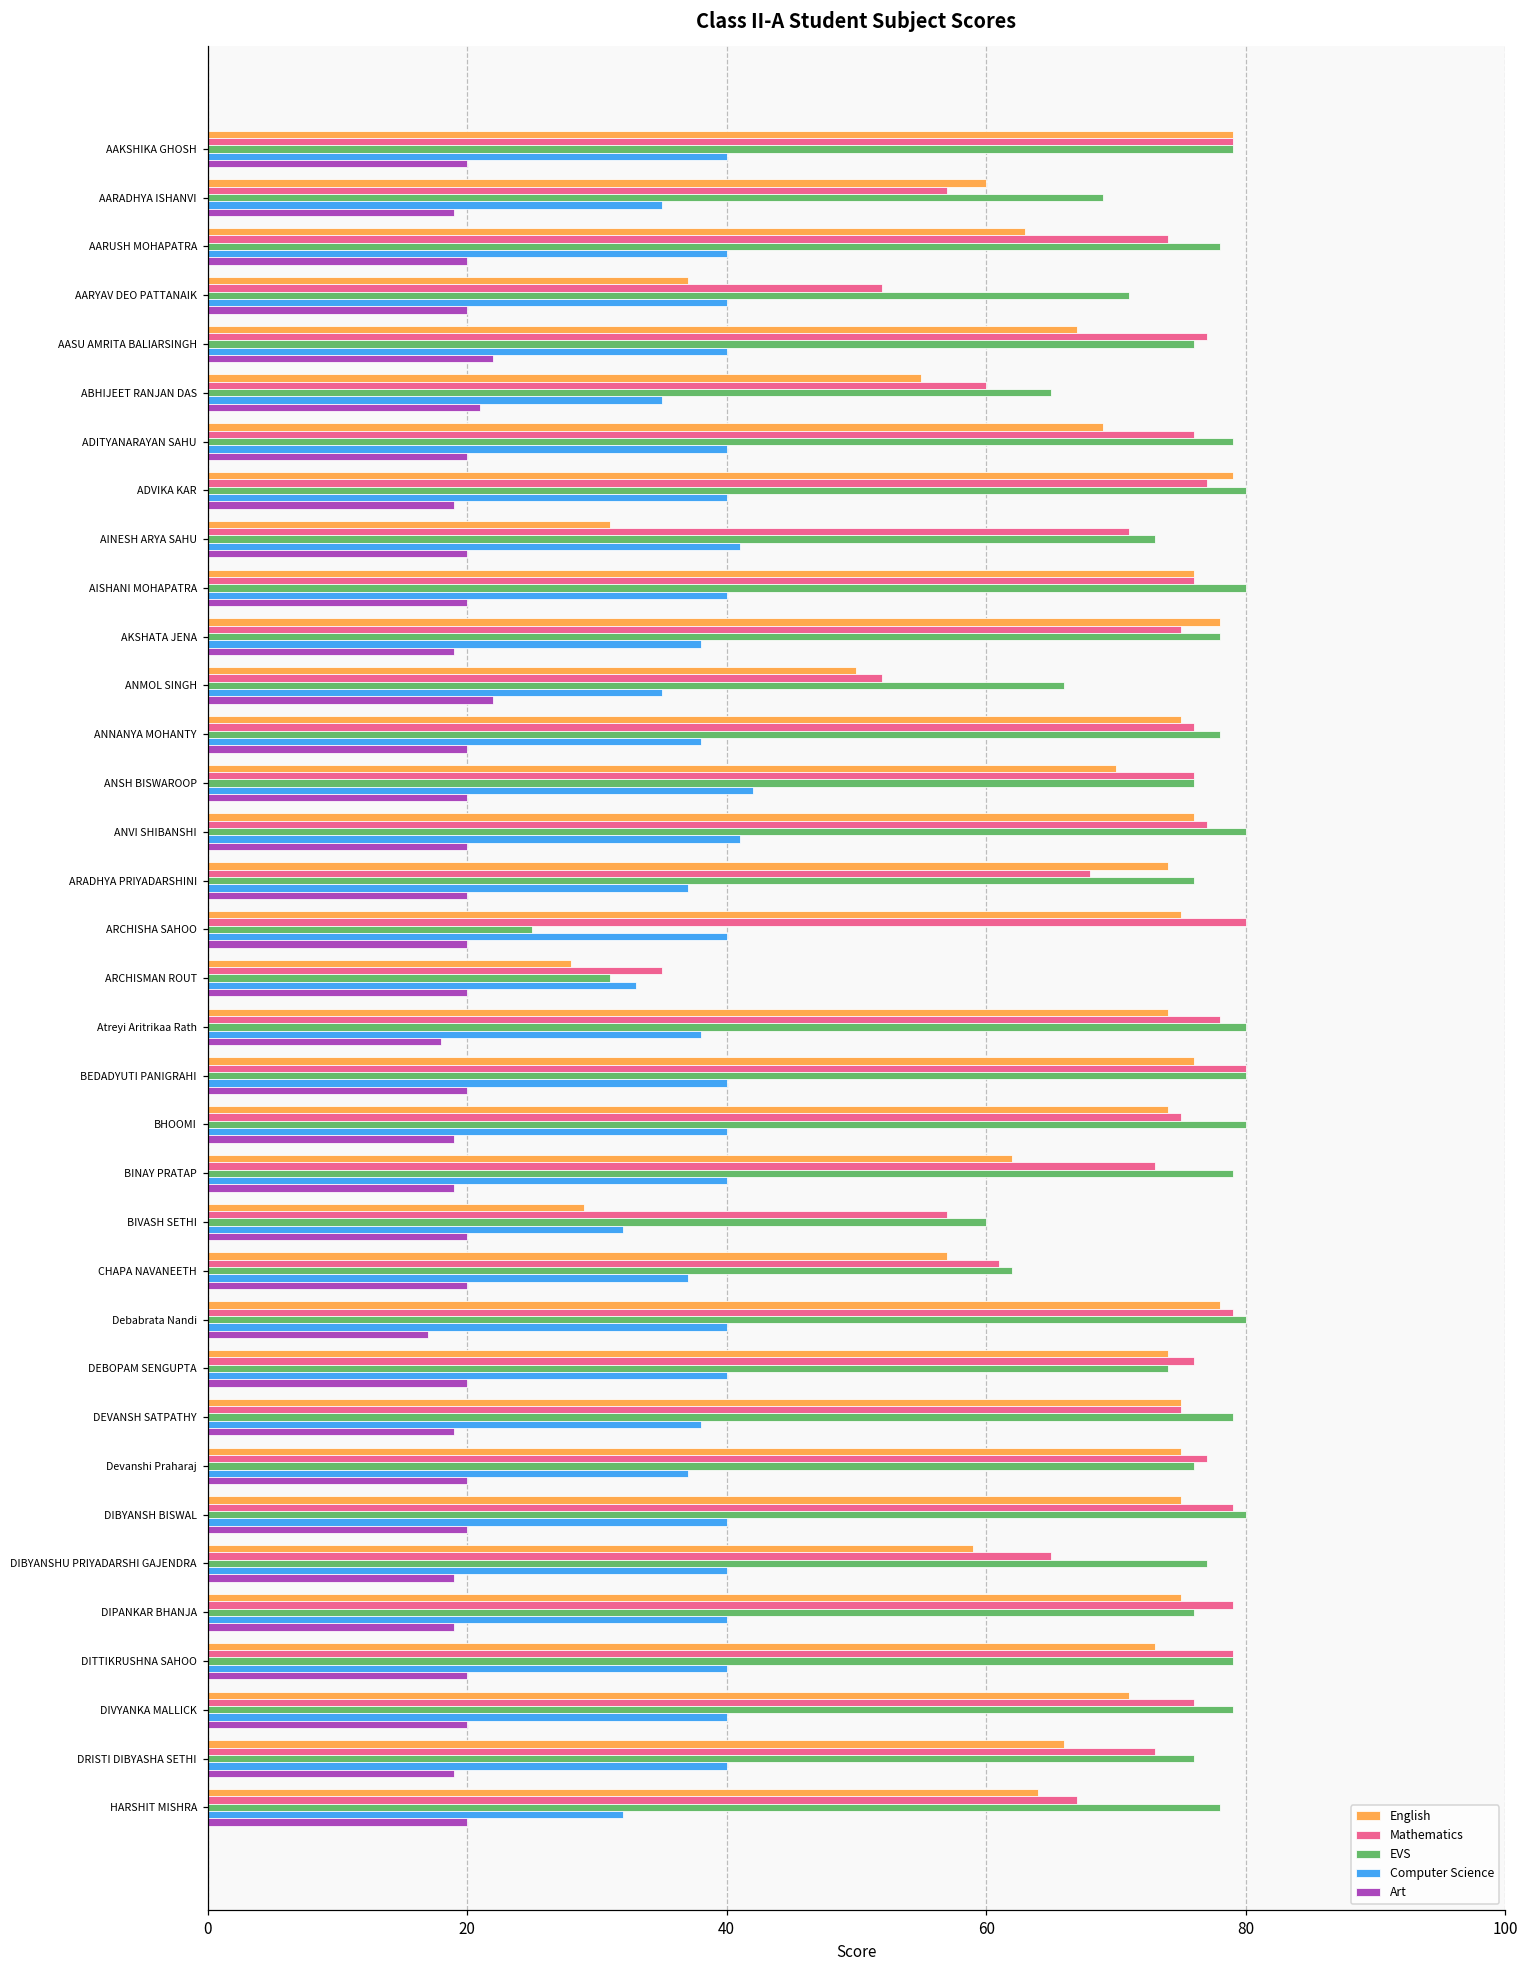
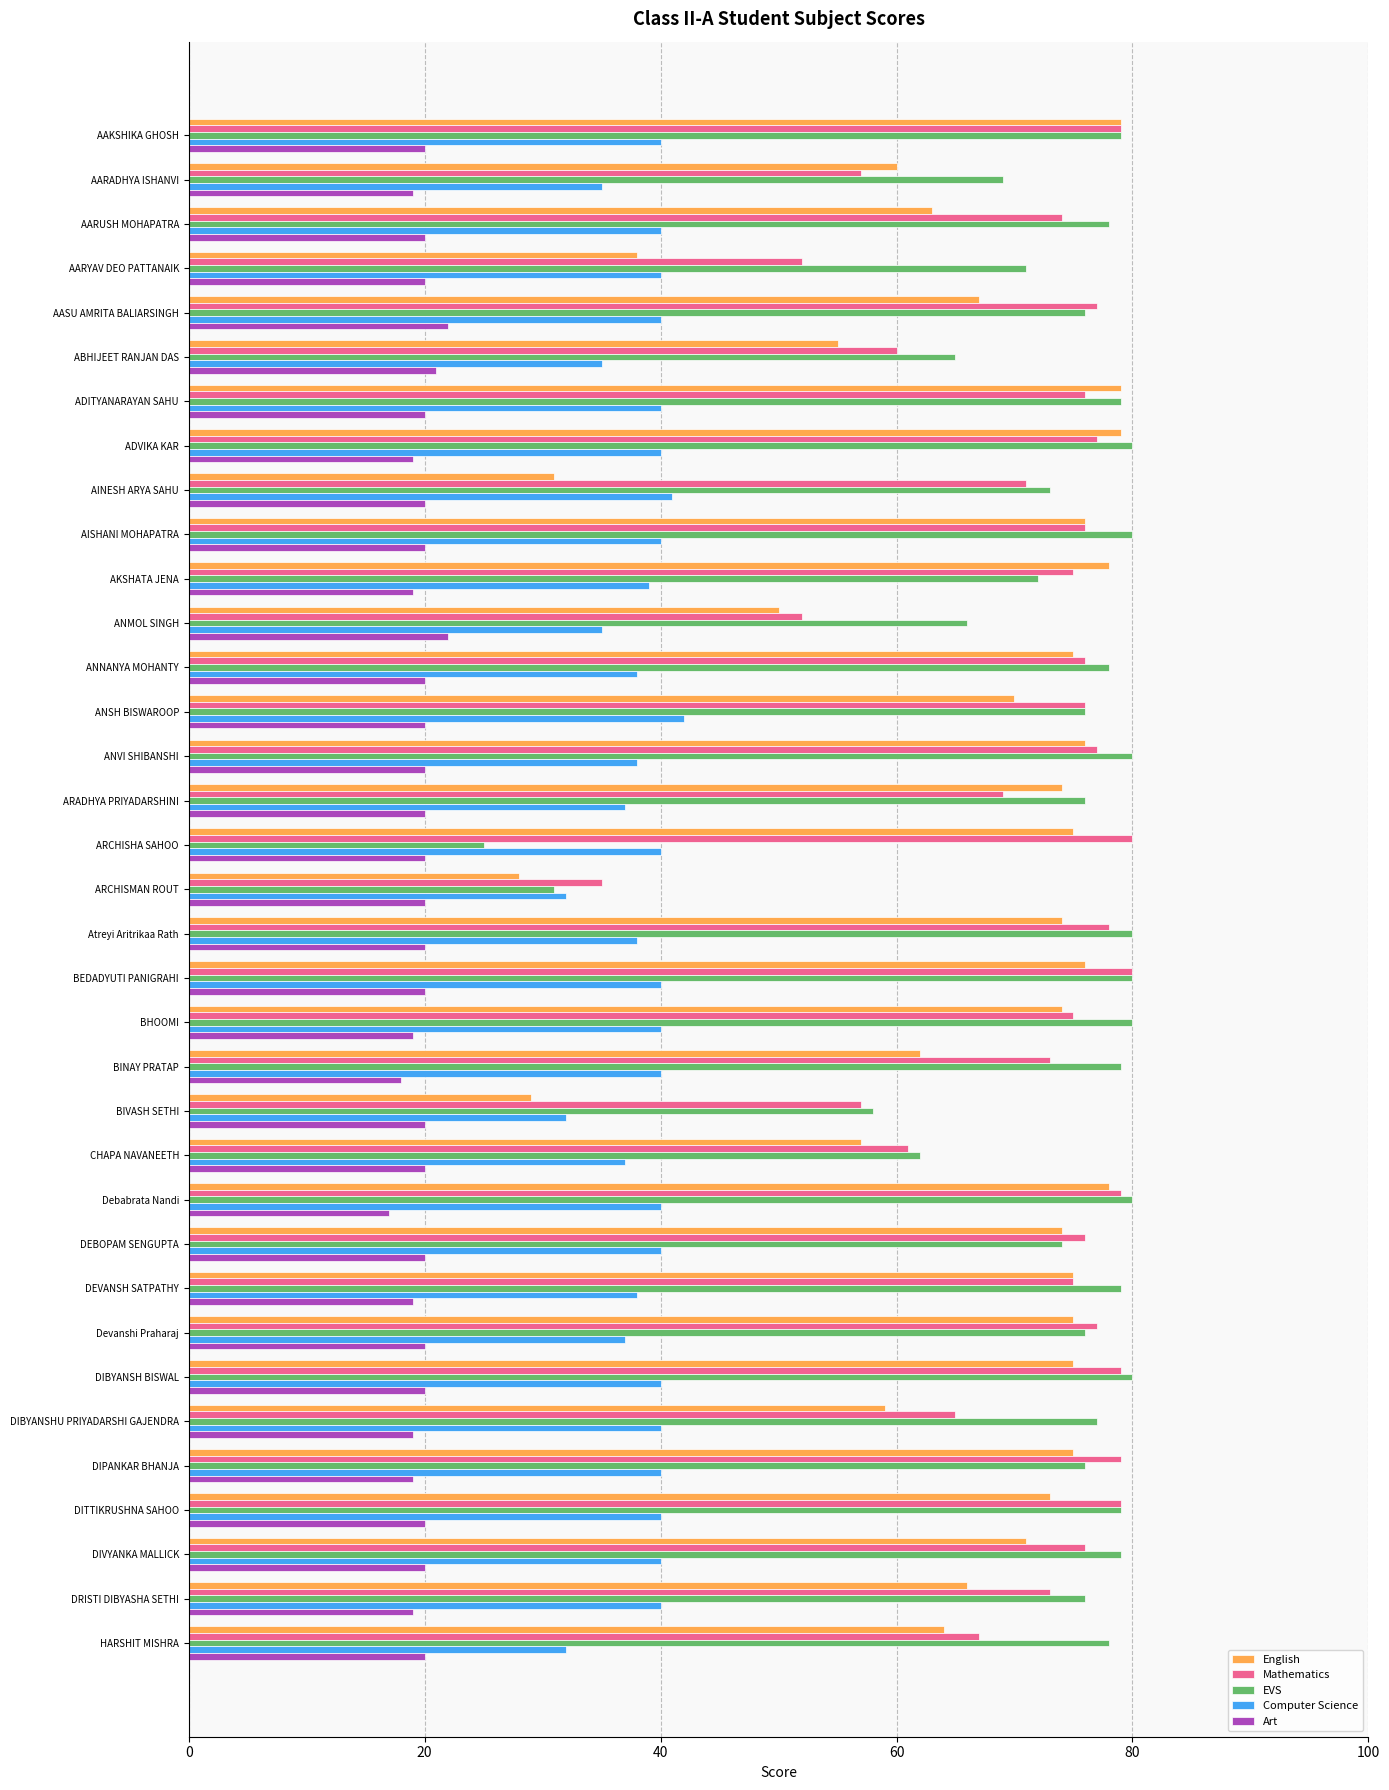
English, AARYAV DEO PATTANAIK: 37 -> 38
English, ADITYANARAYAN SAHU: 69 -> 79
EVS, AKSHATA JENA: 78 -> 72
Computer Science, AKSHATA JENA: 38 -> 39
Computer Science, ANVI SHIBANSHI: 41 -> 38
Mathematics, ARADHYA PRIYADARSHINI: 68 -> 69
Computer Science, ARCHISMAN ROUT: 33 -> 32
Art, Atreyi Aritrikaa Rath: 18 -> 20
Art, BINAY PRATAP: 19 -> 18
EVS, BIVASH SETHI: 60 -> 58
